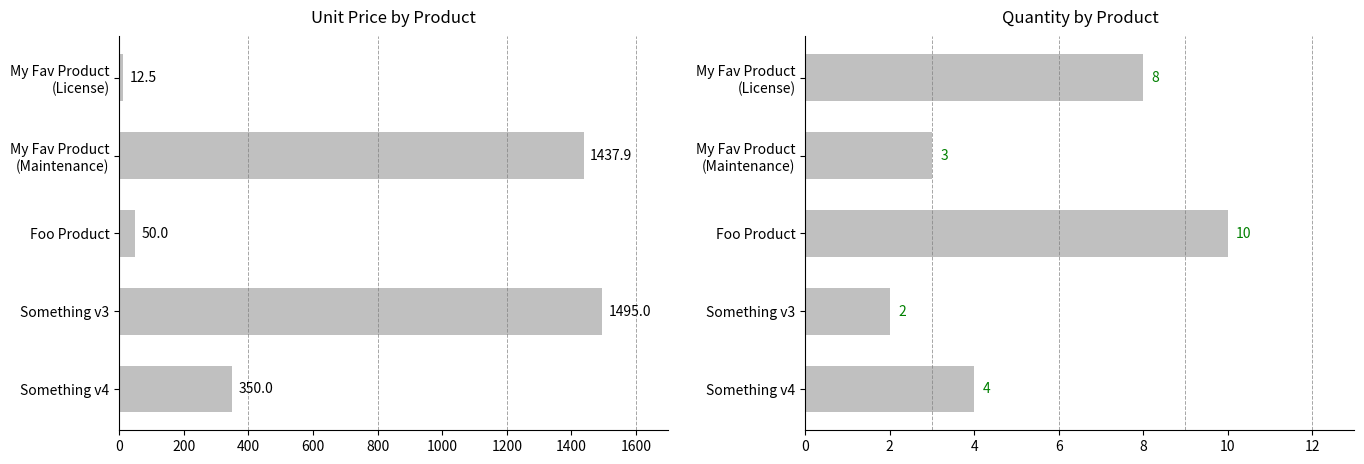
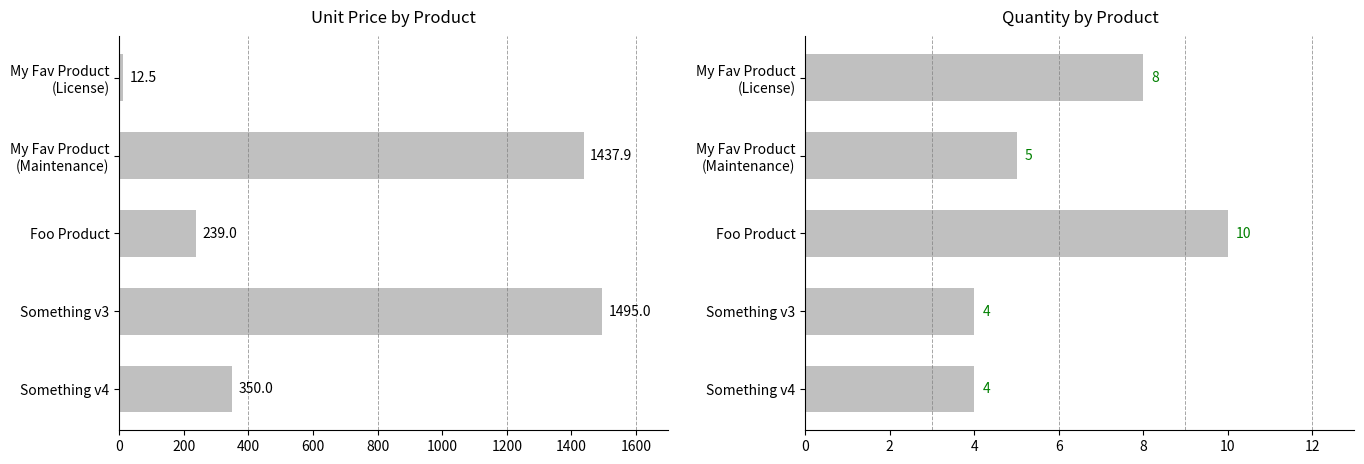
Unit Price by Product, Foo Product: 50.0 -> 239.0
Quantity by Product, My Fav Product (Maintenance): 3 -> 5
Quantity by Product, Something v3: 2 -> 4
